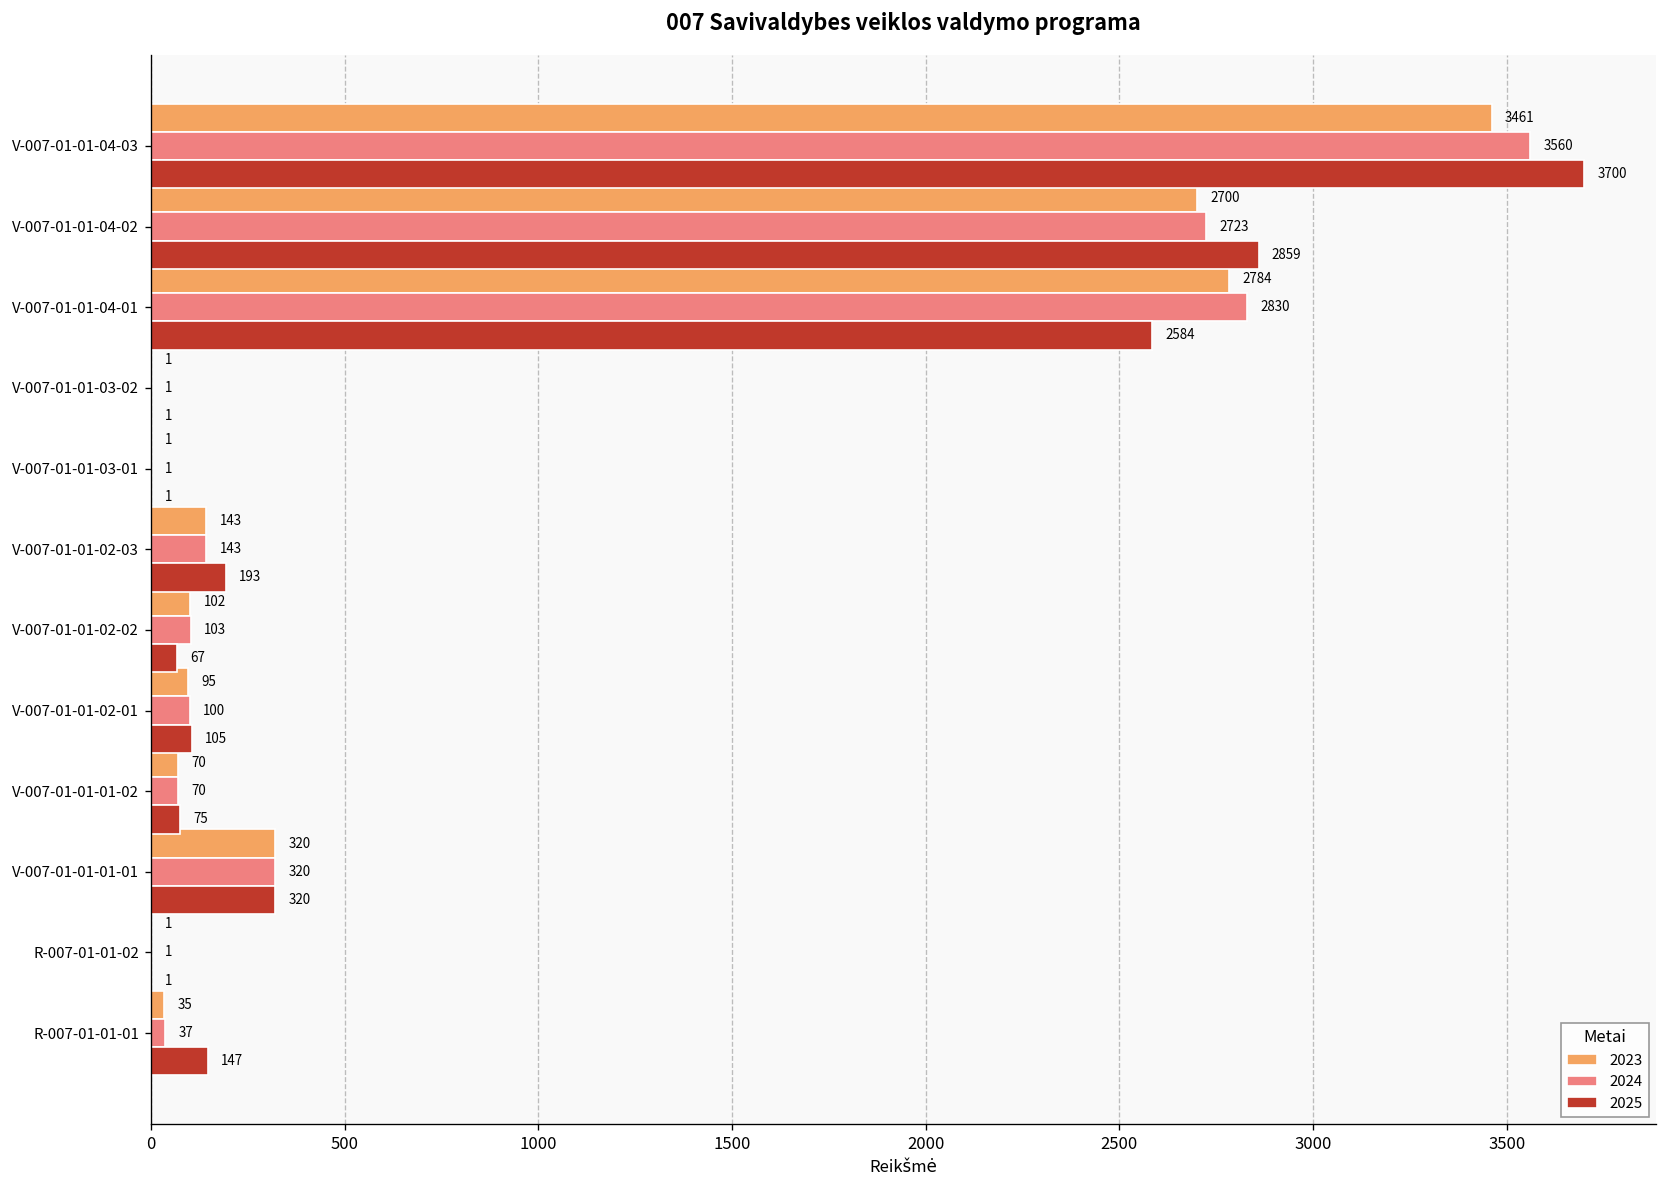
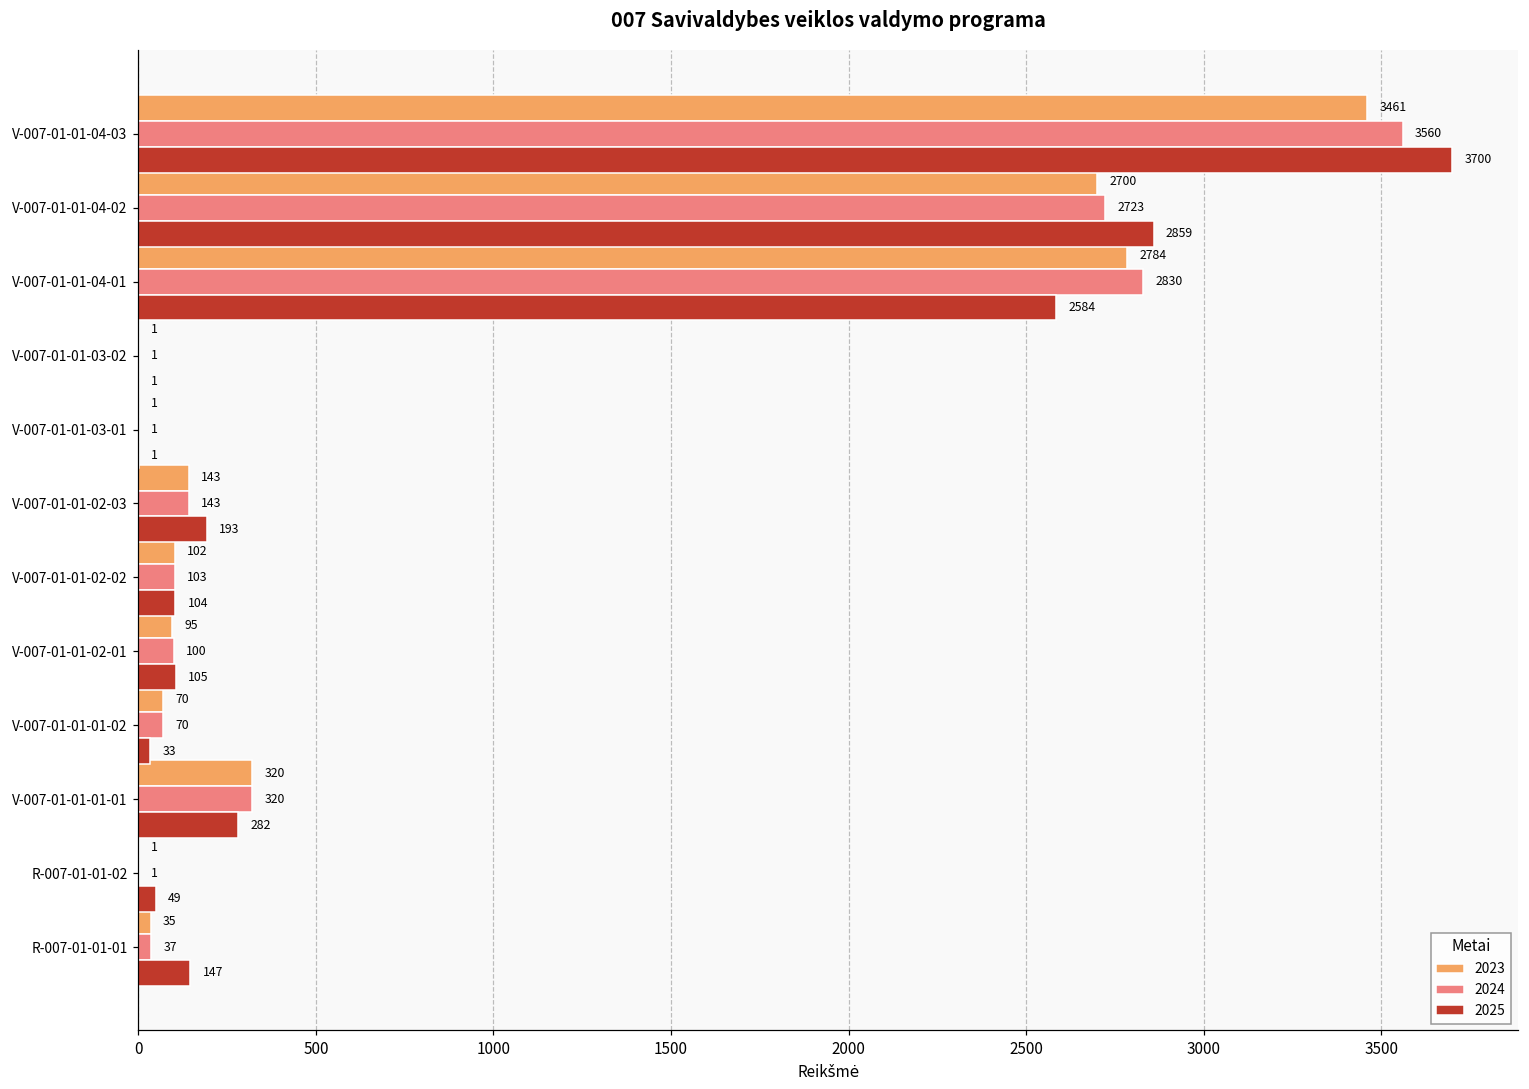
2025, V-007-01-01-02-02: 67 -> 104
2025, V-007-01-01-01-02: 75 -> 33
2025, V-007-01-01-01-01: 320 -> 282
2025, R-007-01-01-02: 1 -> 49
